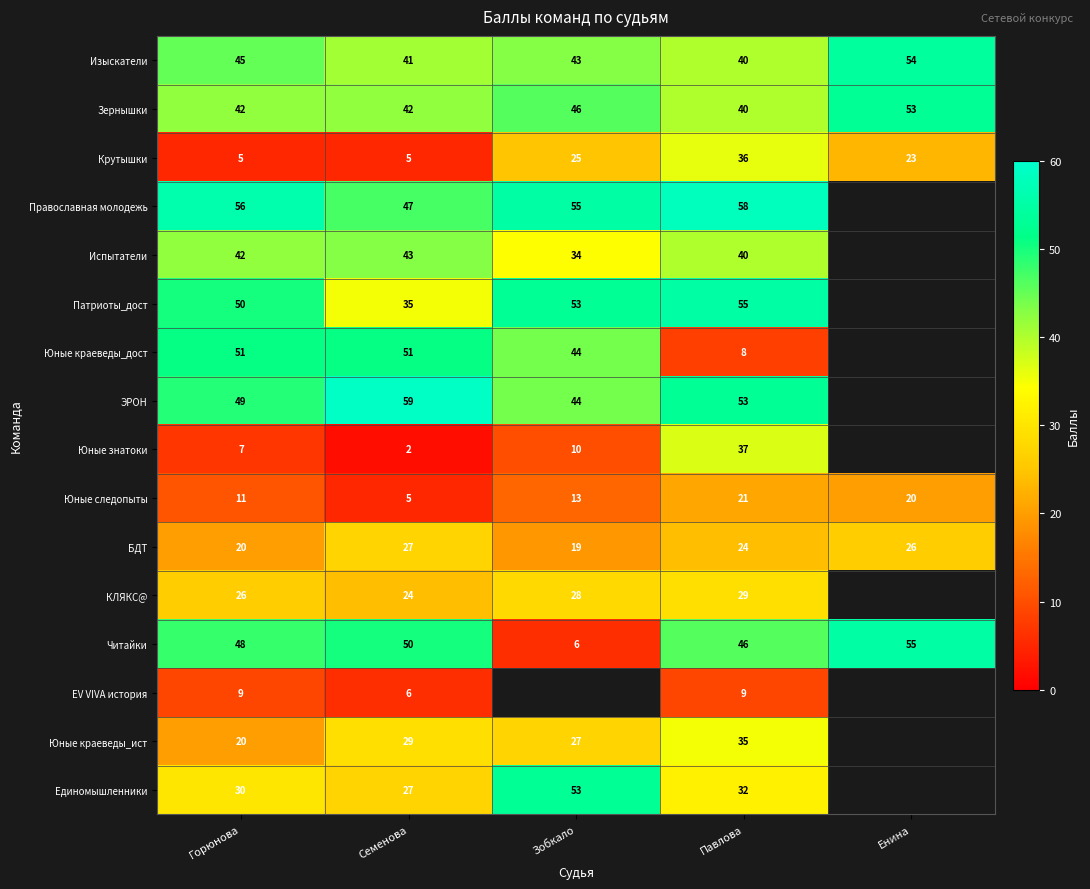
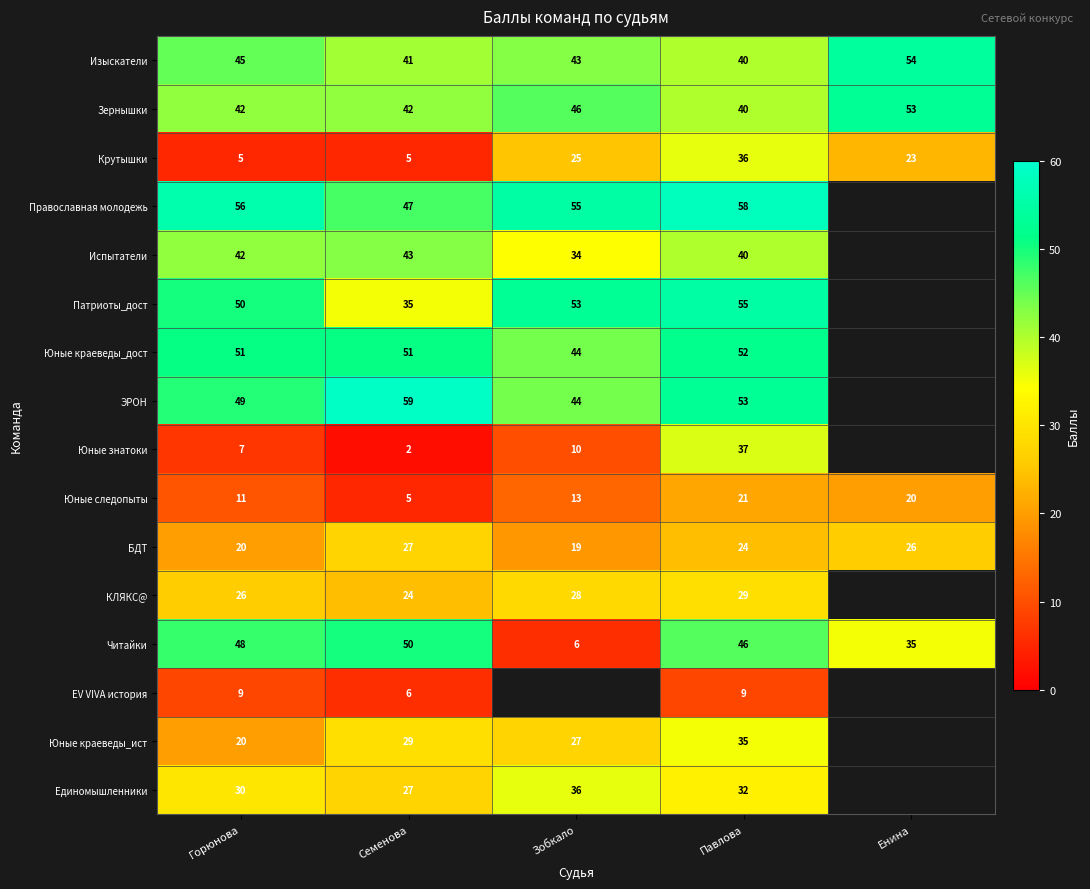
Юные краеведы_дост, Павлова: 8 -> 52
Читайки, Енина: 55 -> 35
Единомышленники, Зобкало: 53 -> 36
